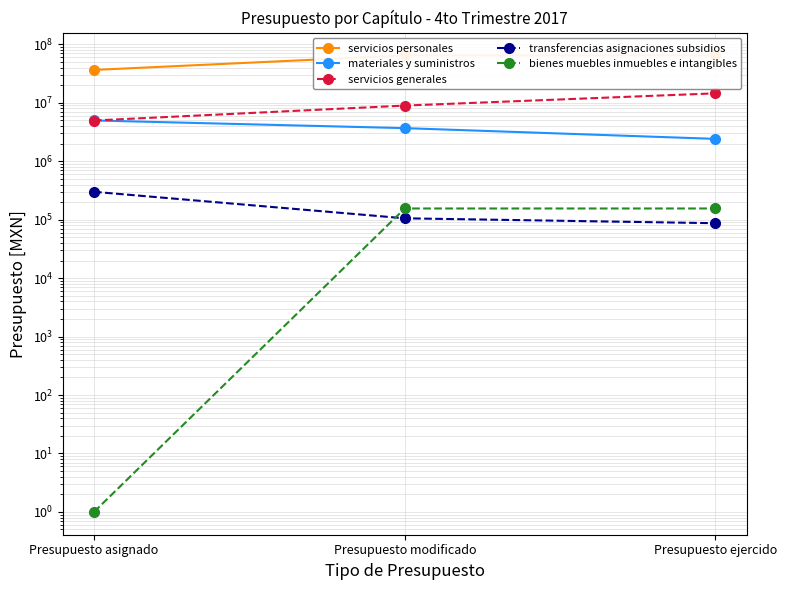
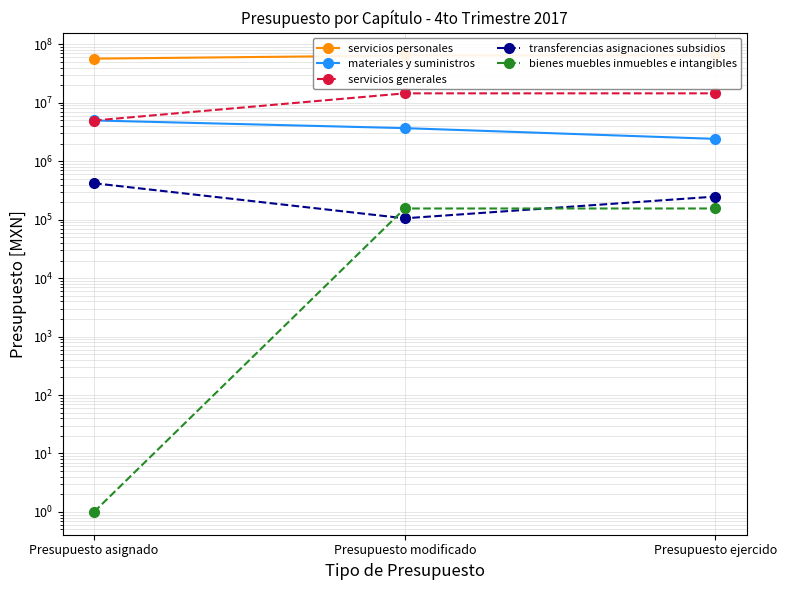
servicios personales, Presupuesto asignado: 40000000 -> 60000000
transferencias asignaciones subsidios, Presupuesto asignado: 300000 -> 400000
servicios generales, Presupuesto modificado: 9000000 -> 15000000
transferencias asignaciones subsidios, Presupuesto ejercido: 90000 -> 250000
